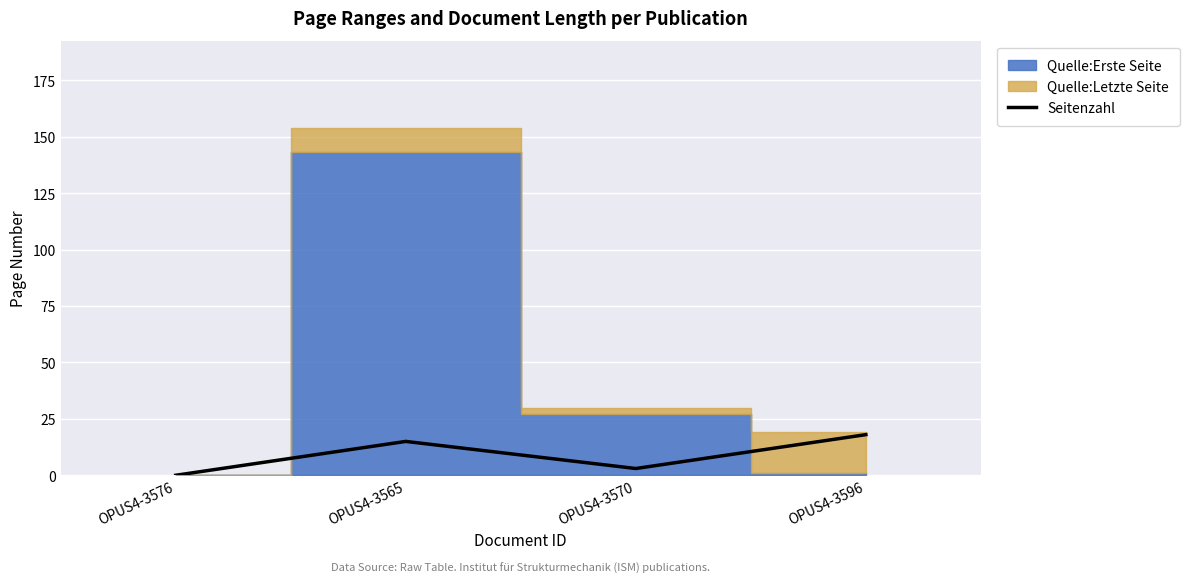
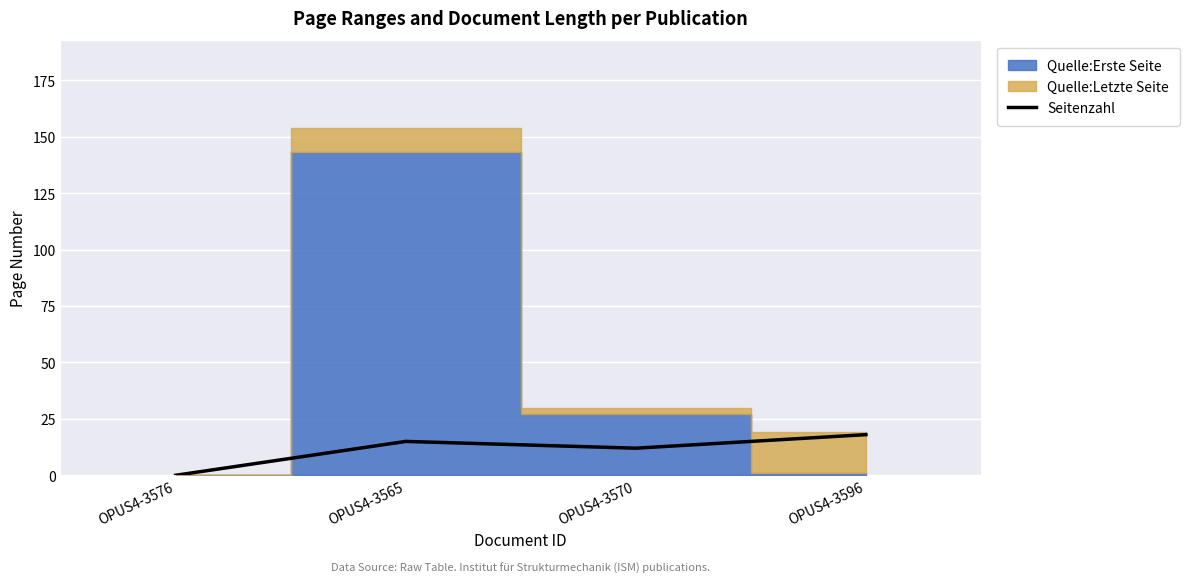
Seitenzahl, OPUS4-3570: 3 -> 12
